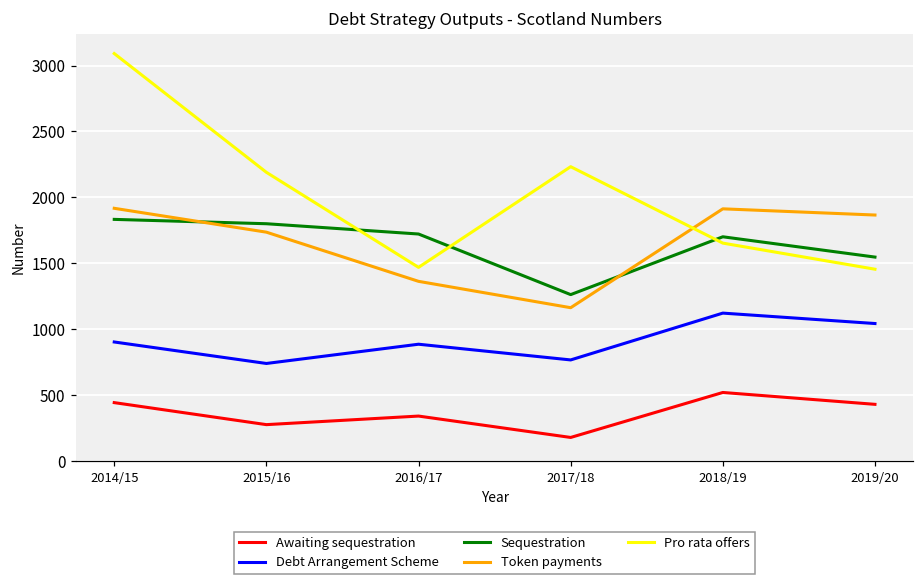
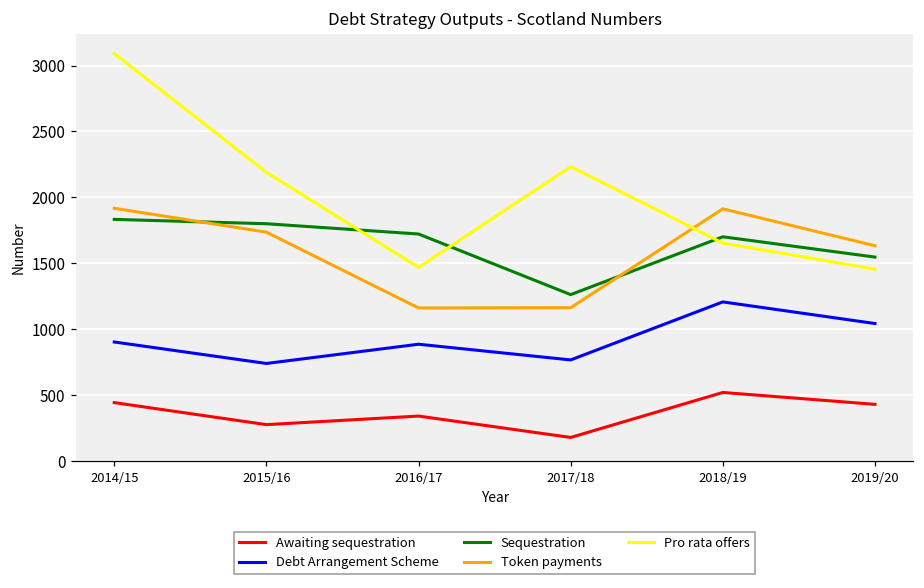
Token payments, 2016/17: 1360 -> 1160
Debt Arrangement Scheme, 2018/19: 1120 -> 1210
Token payments, 2019/20: 1870 -> 1630
